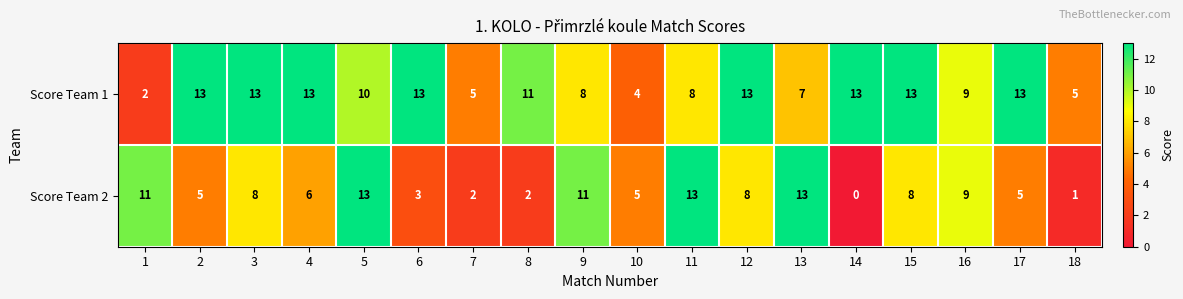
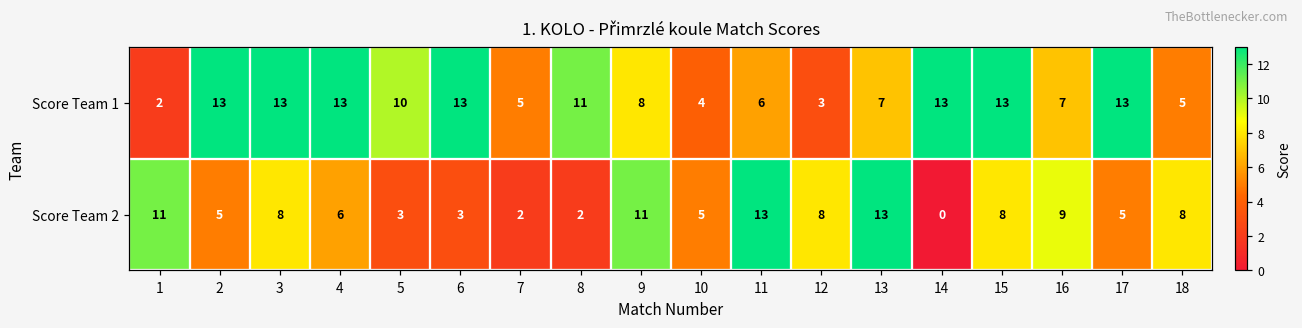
Score Team 1, 11: 8 -> 6
Score Team 1, 12: 13 -> 3
Score Team 1, 16: 9 -> 7
Score Team 2, 5: 13 -> 3
Score Team 2, 18: 1 -> 8
